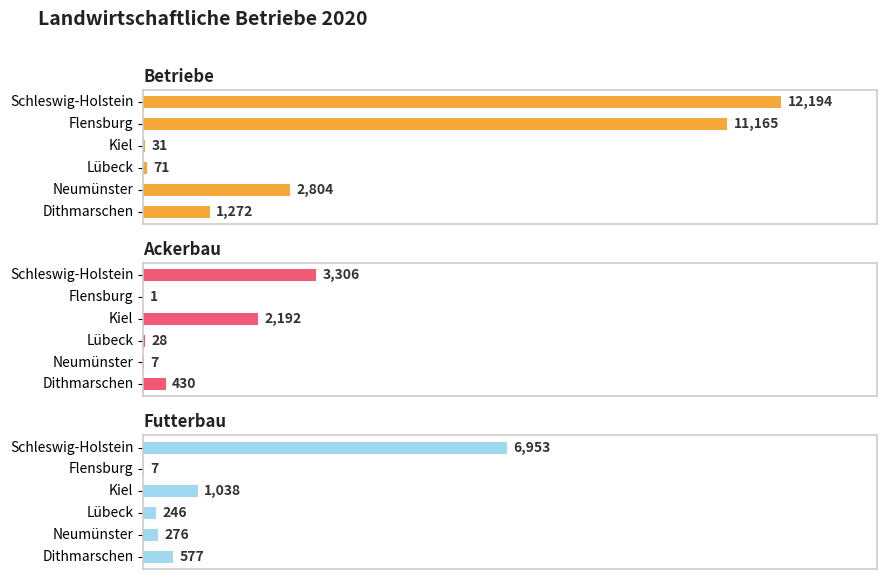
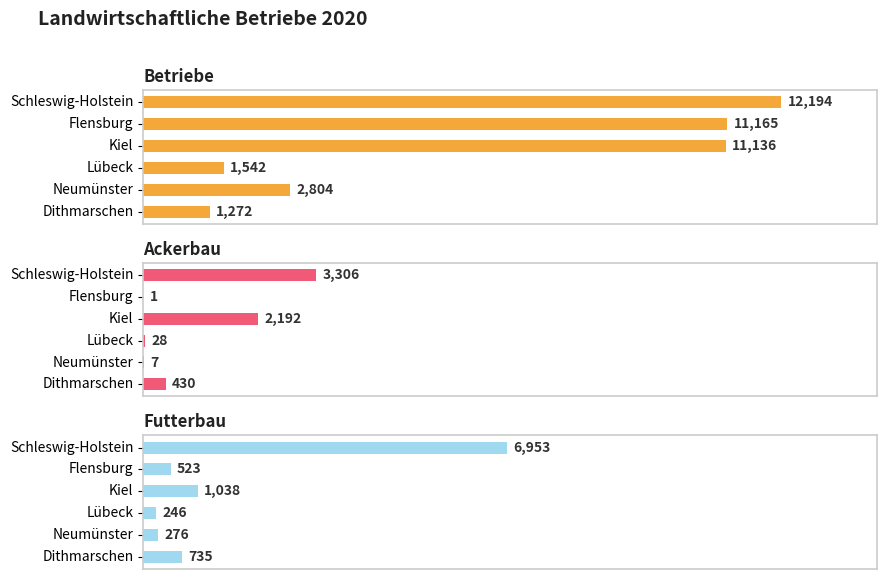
Betriebe, Kiel: 31 -> 11,136
Betriebe, Lübeck: 71 -> 1,542
Futterbau, Flensburg: 7 -> 523
Futterbau, Dithmarschen: 577 -> 735
